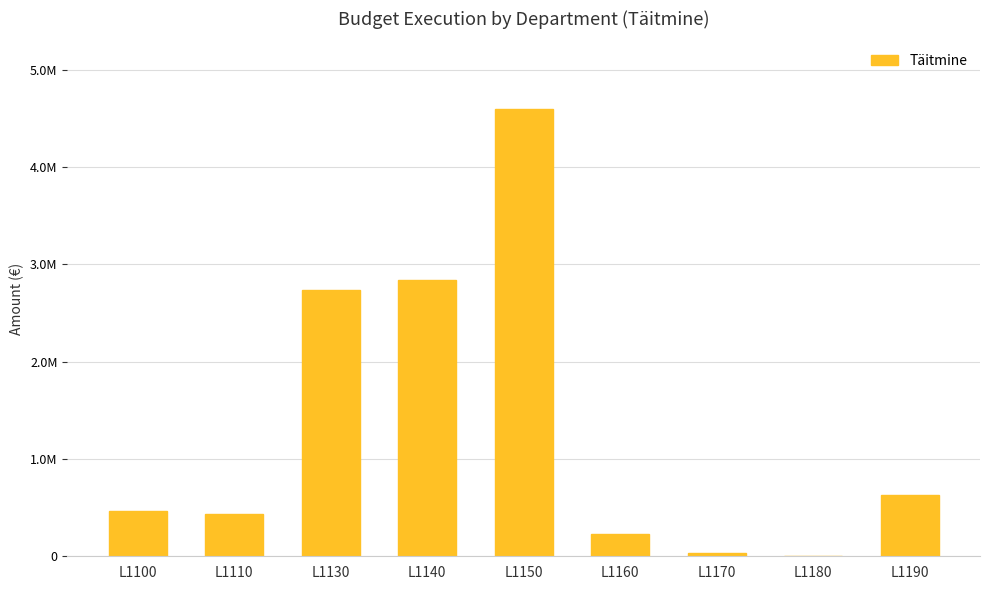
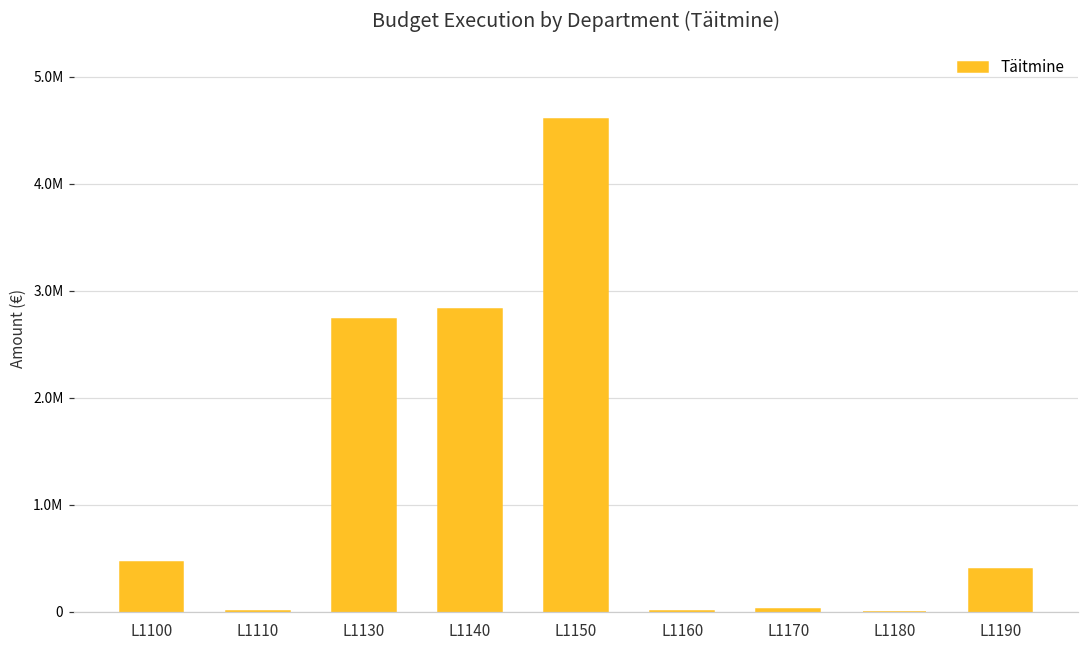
L1110: 400000 -> 0
L1160: 200000 -> 0
L1190: 600000 -> 400000
